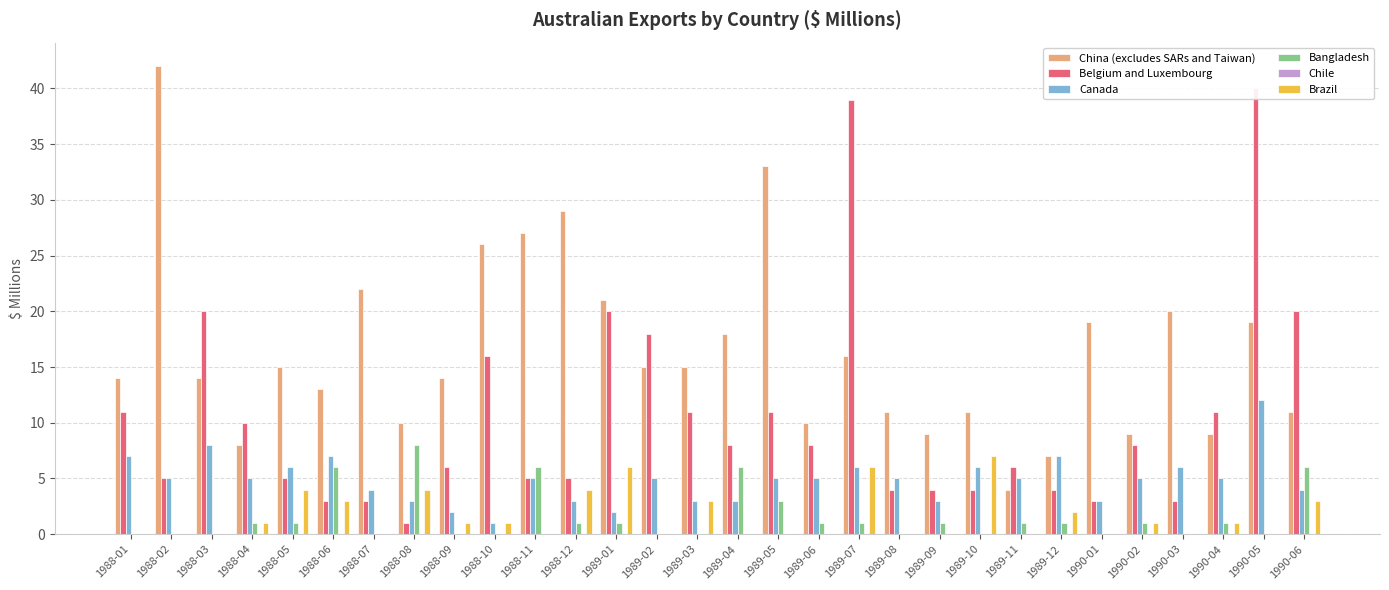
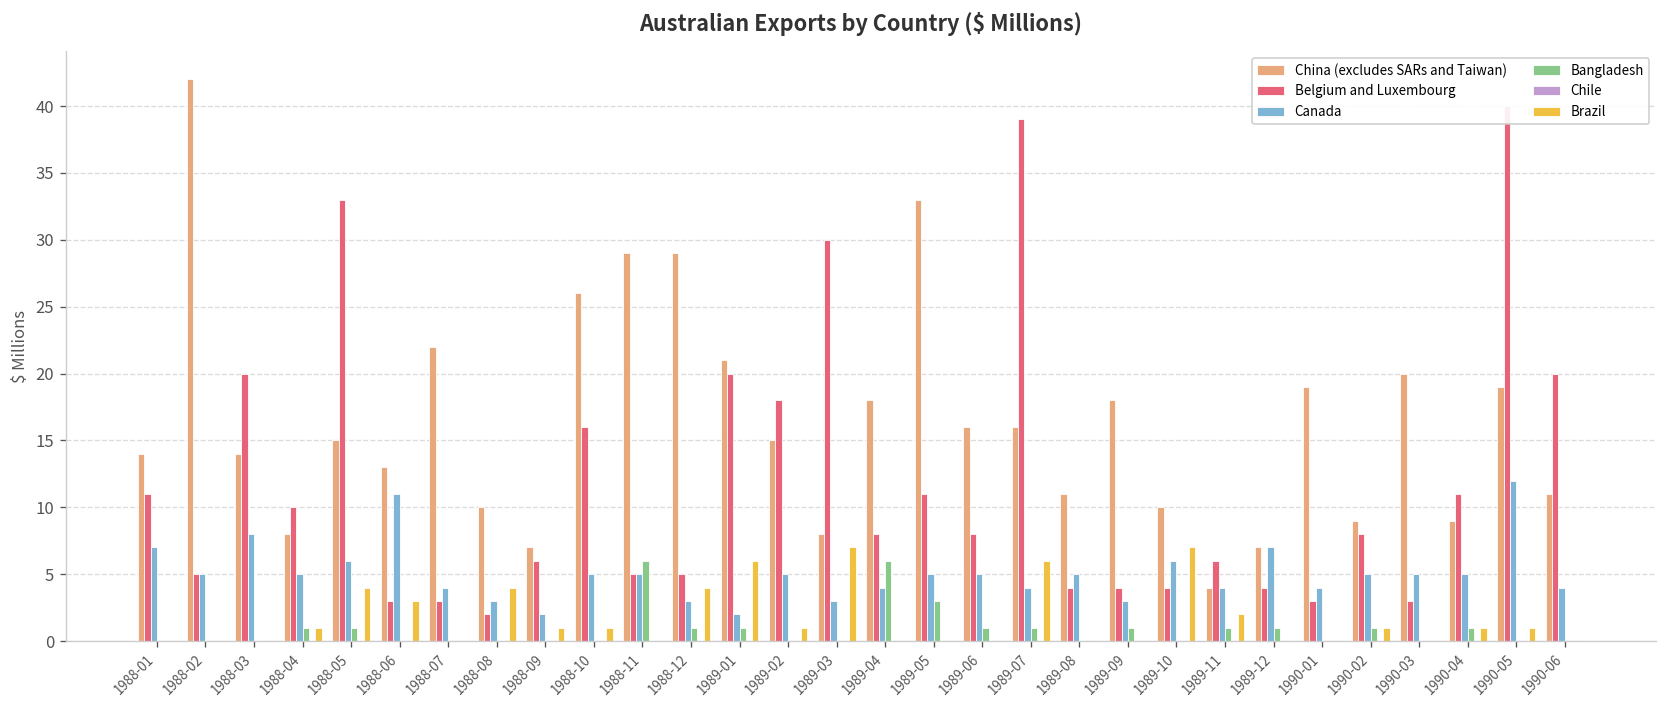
Belgium and Luxembourg, 1988-05: 5 -> 33
Canada, 1988-06: 7 -> 11
Bangladesh, 1988-06: 6 -> 0
Belgium and Luxembourg, 1988-08: 1 -> 2
Bangladesh, 1988-08: 8 -> 0
China (excludes SARs and Taiwan), 1988-09: 14 -> 7
Canada, 1988-10: 1 -> 5
China (excludes SARs and Taiwan), 1988-11: 27 -> 29
Brazil, 1989-02: 0 -> 1
China (excludes SARs and Taiwan), 1989-03: 15 -> 8
Belgium and Luxembourg, 1989-03: 11 -> 30
Brazil, 1989-03: 3 -> 7
Canada, 1989-04: 3 -> 4
China (excludes SARs and Taiwan), 1989-06: 10 -> 16
Canada, 1989-07: 6 -> 4
China (excludes SARs and Taiwan), 1989-09: 9 -> 18
China (excludes SARs and Taiwan), 1989-10: 11 -> 10
Canada, 1989-11: 5 -> 4
Brazil, 1989-11: 0 -> 2
Brazil, 1989-12: 2 -> 0
Canada, 1990-01: 3 -> 4
Canada, 1990-03: 6 -> 5
Brazil, 1990-05: 0 -> 1
Bangladesh, 1990-06: 6 -> 0
Brazil, 1990-06: 3 -> 0
